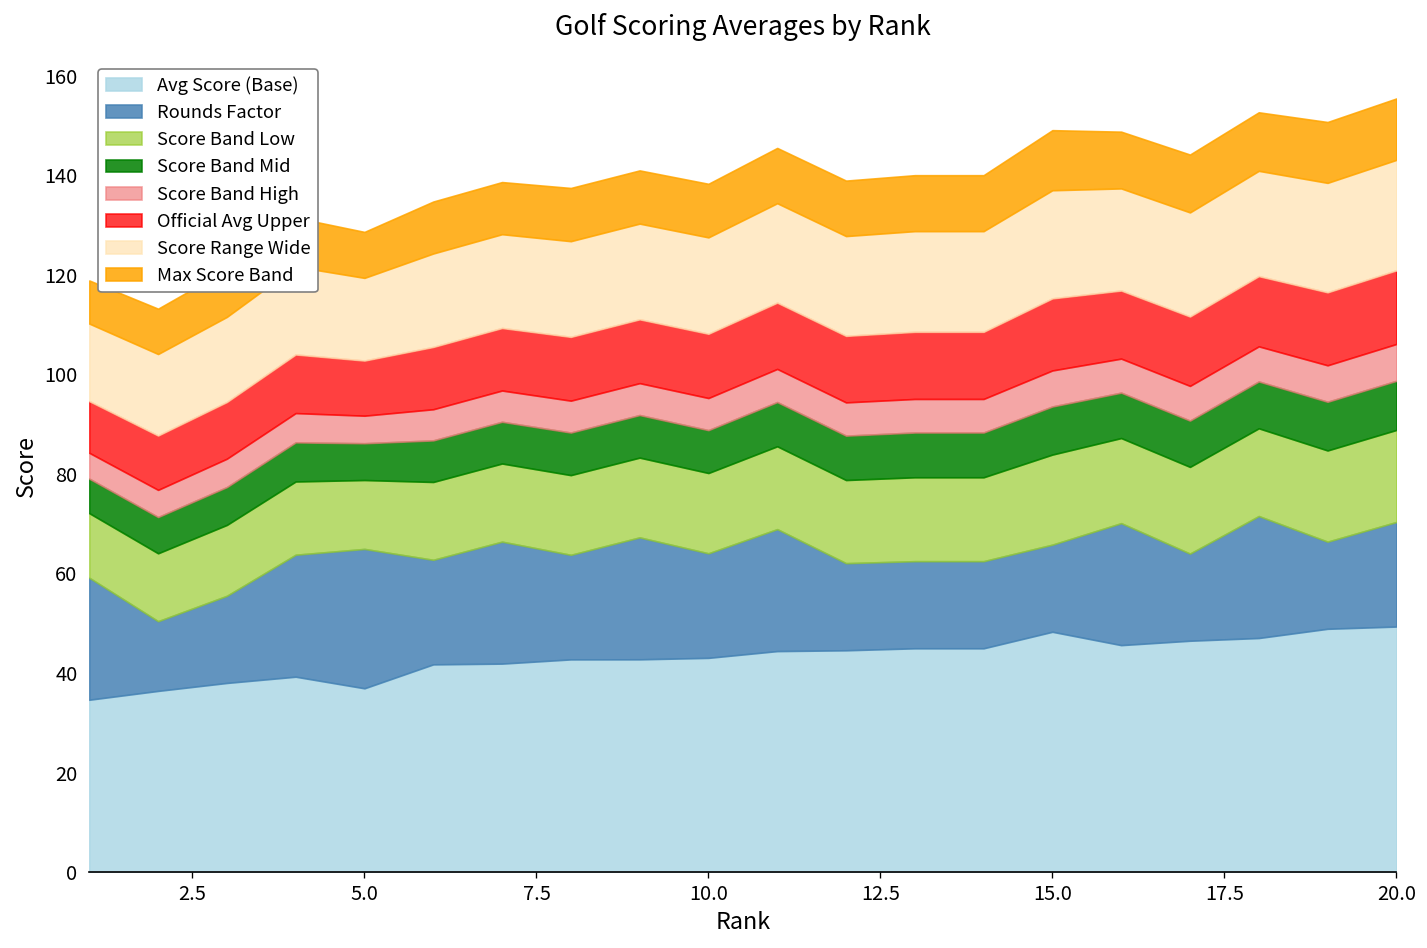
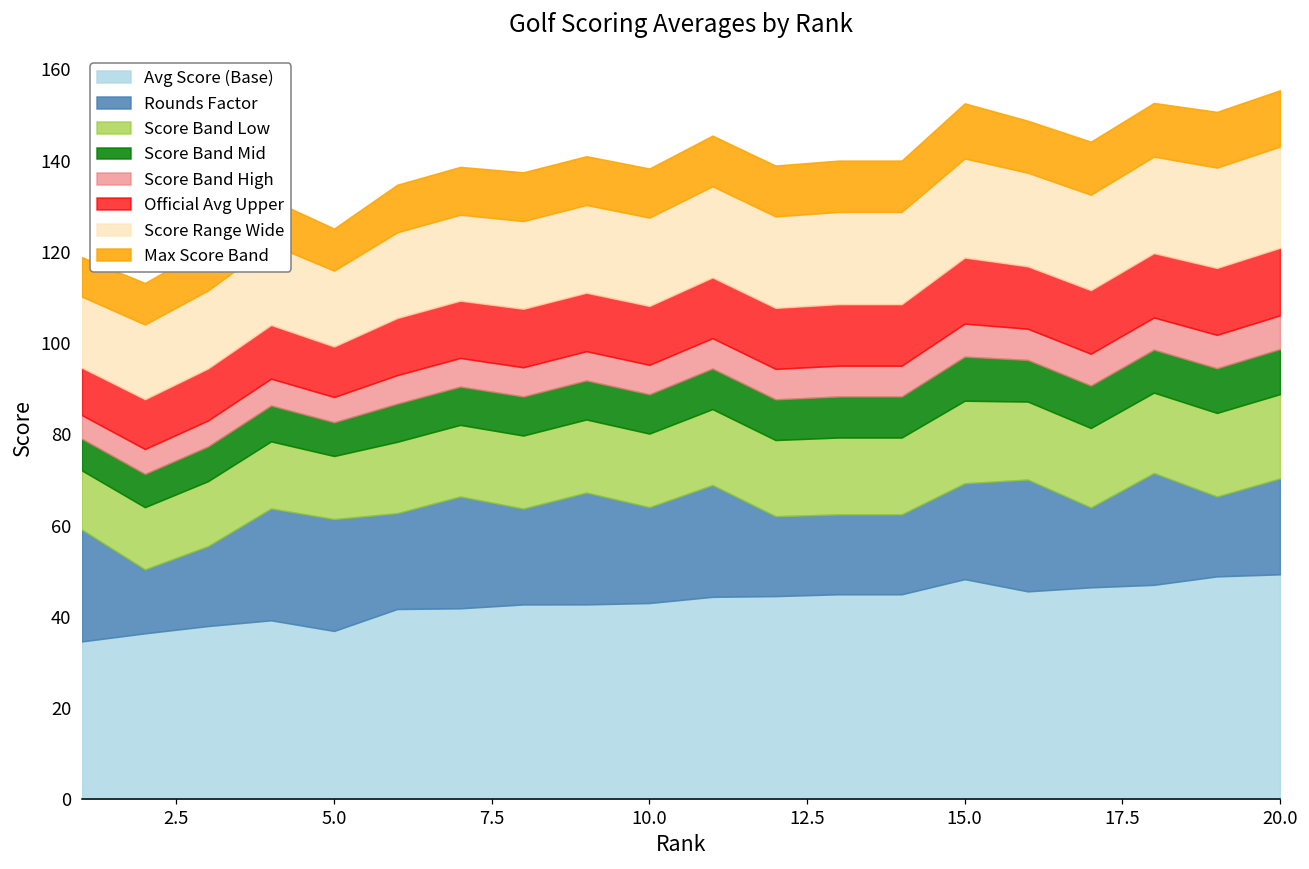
Rounds Factor, 5.0: 28 -> 25
Rounds Factor, 15.0: 18 -> 21
